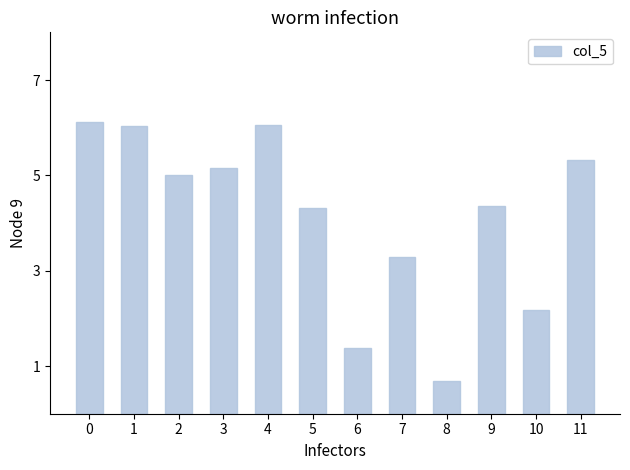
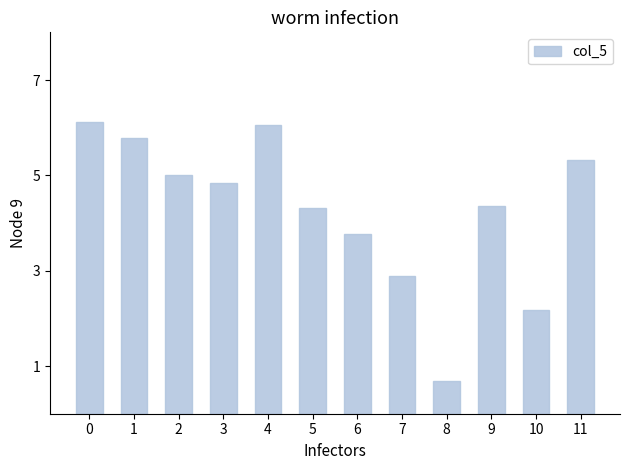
1: 6.0 -> 5.8
3: 5.2 -> 4.8
6: 1.4 -> 3.8
7: 3.3 -> 2.9
